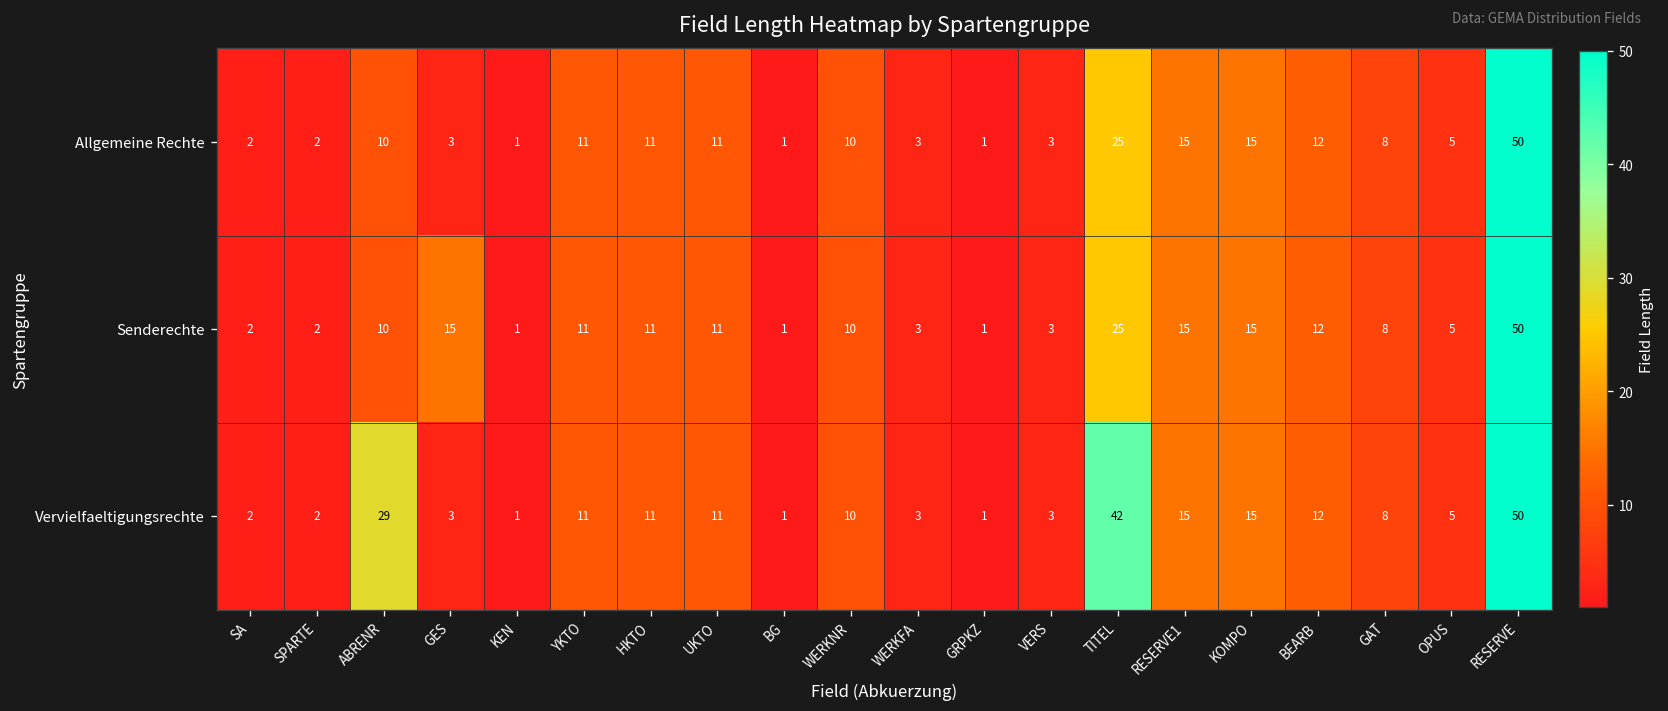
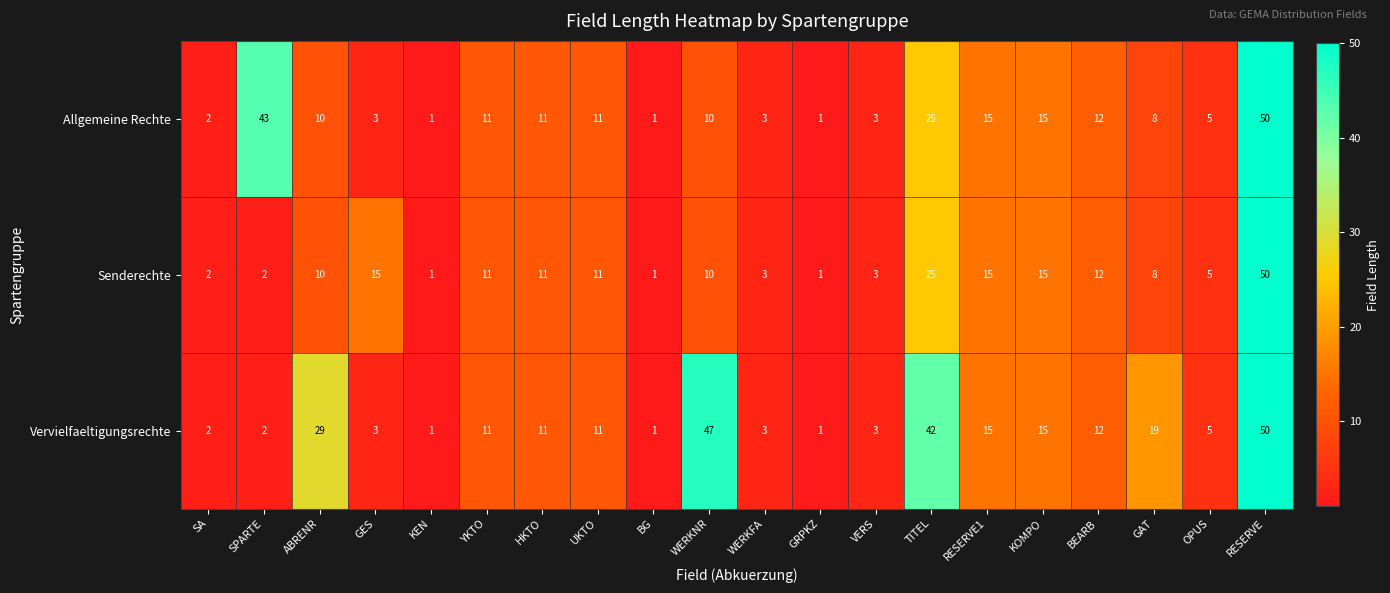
Allgemeine Rechte, SPARTE: 2 -> 43
Vervielfaeltigungsrechte, WERKNR: 10 -> 47
Vervielfaeltigungsrechte, GAT: 8 -> 19
